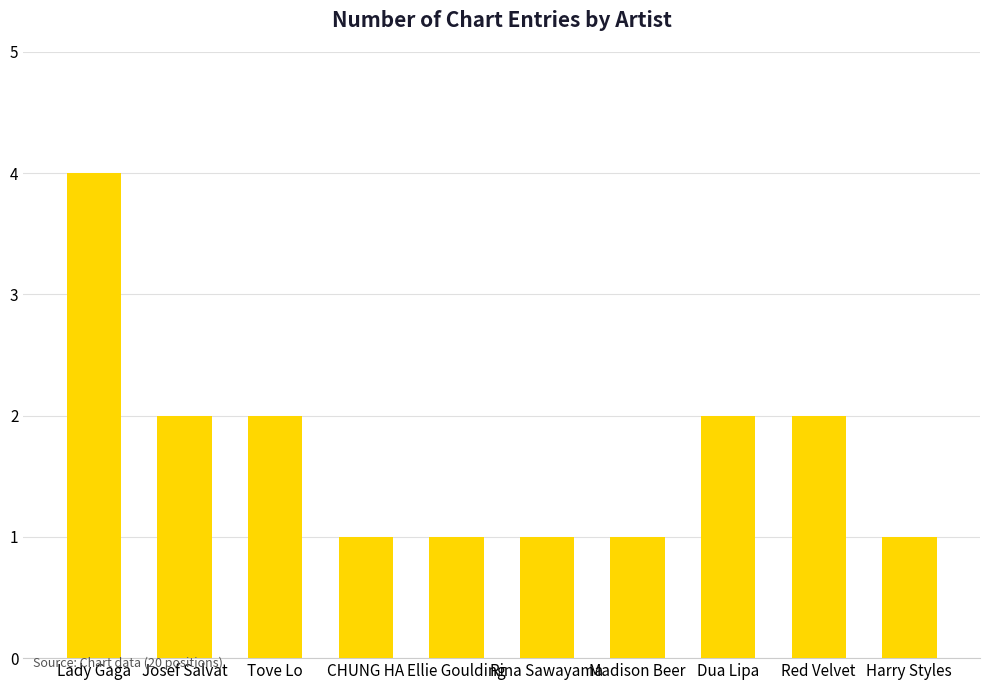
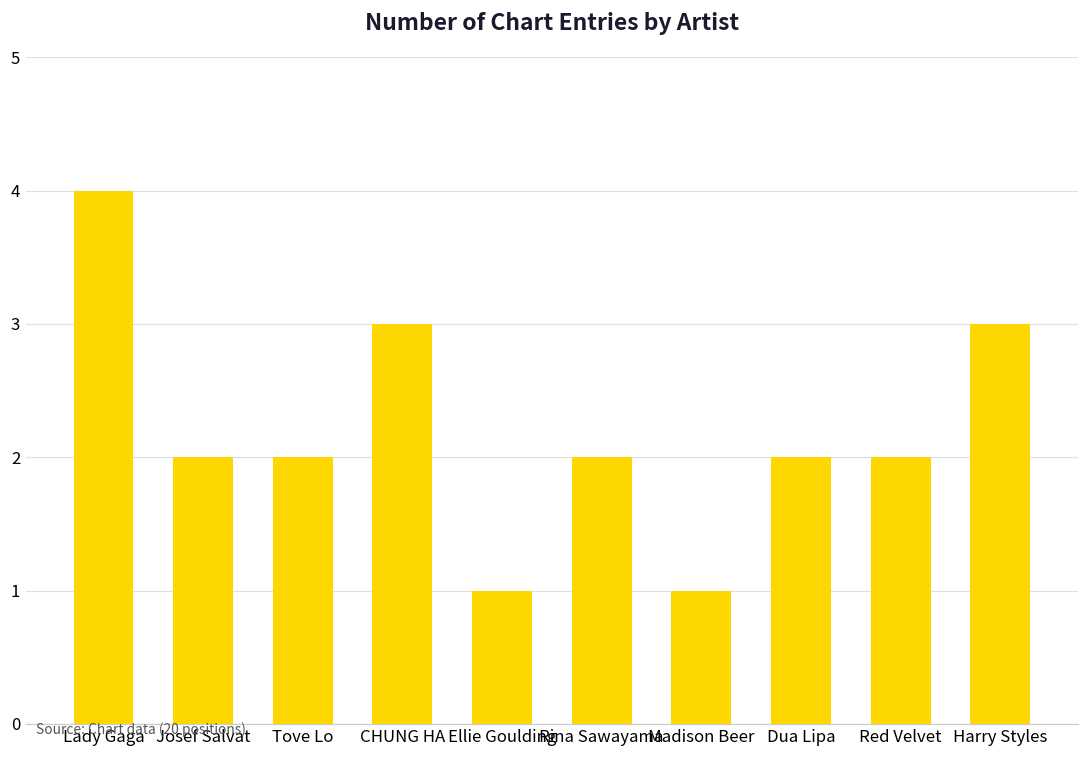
CHUNG HA: 1 -> 3
Rina Sawayama: 1 -> 2
Harry Styles: 1 -> 3
